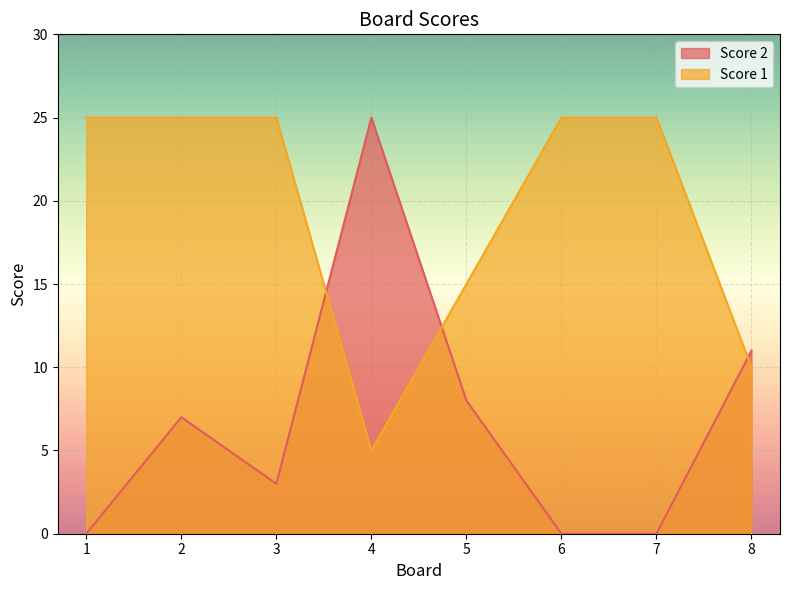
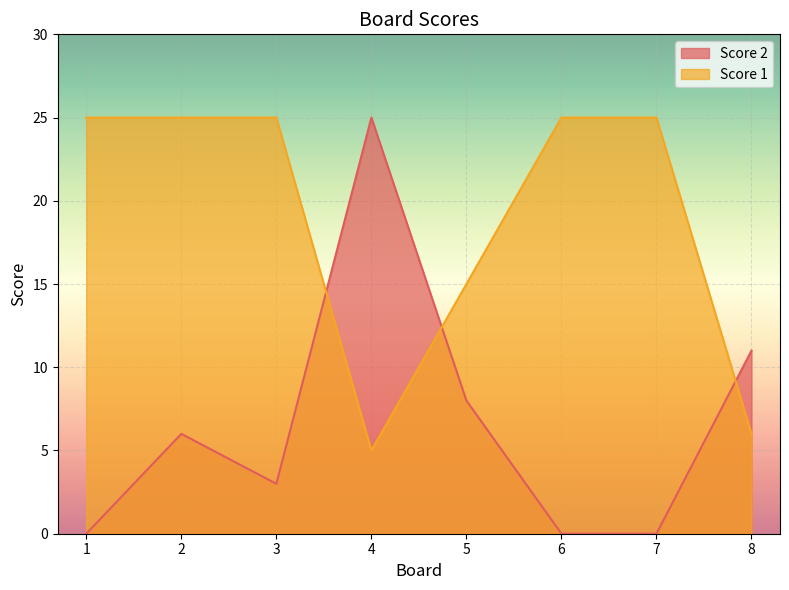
Score 2, 2: 7 -> 6
Score 1, 8: 10 -> 6
